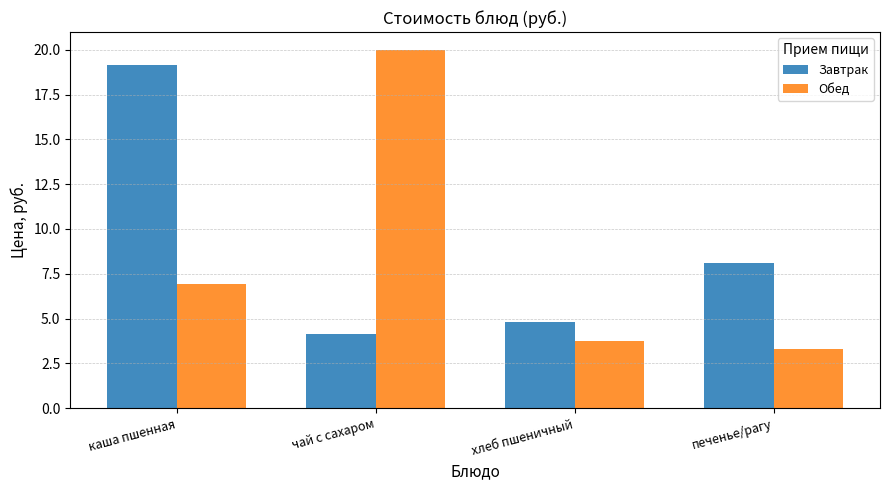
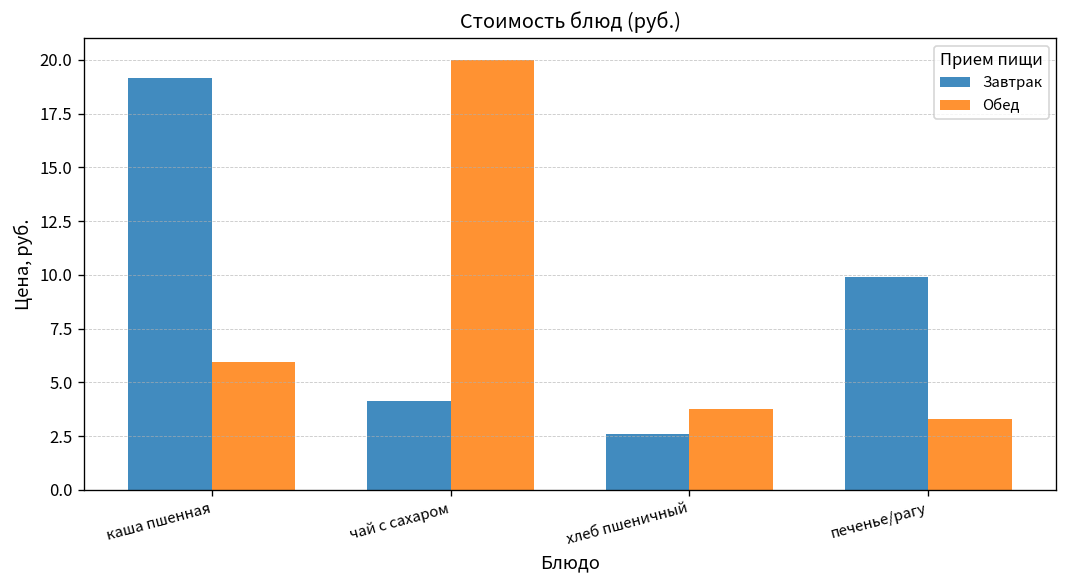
Обед, каша пшенная: 7.0 -> 6.0
Завтрак, хлеб пшеничный: 4.8 -> 2.6
Завтрак, печенье/рагу: 8.1 -> 9.9
